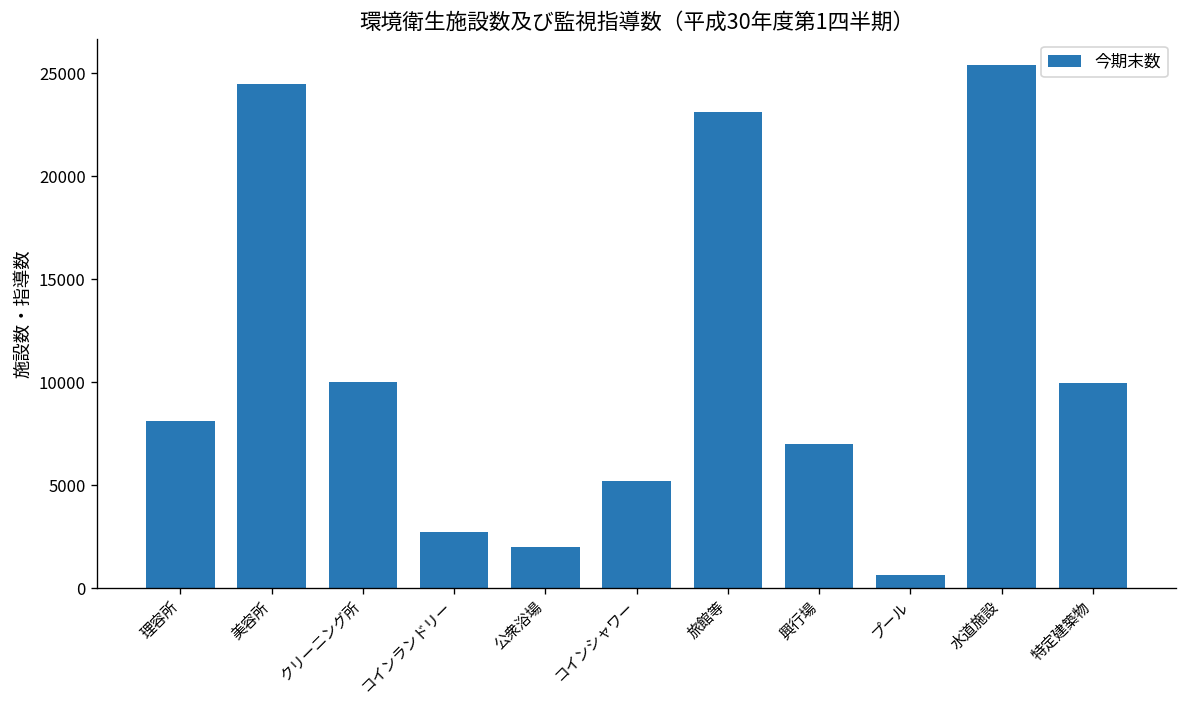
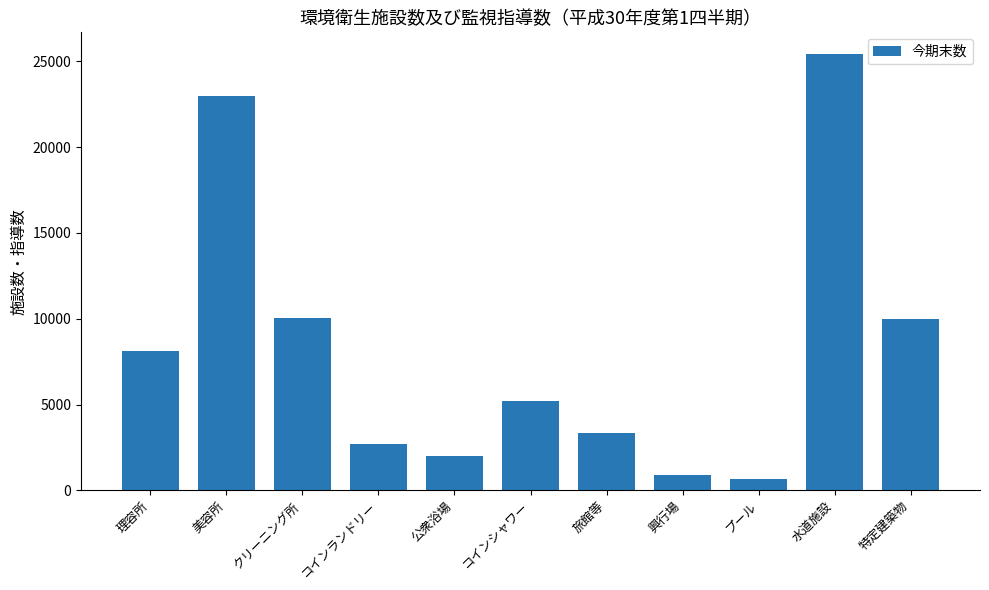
美容所: 24500 -> 23000
旅館等: 23100 -> 3300
興行場: 7000 -> 900
